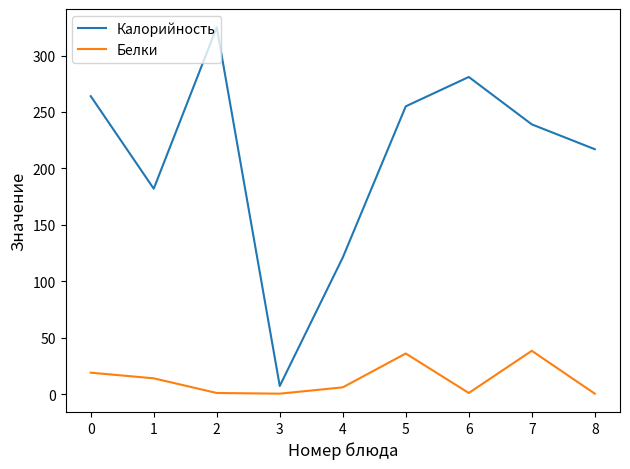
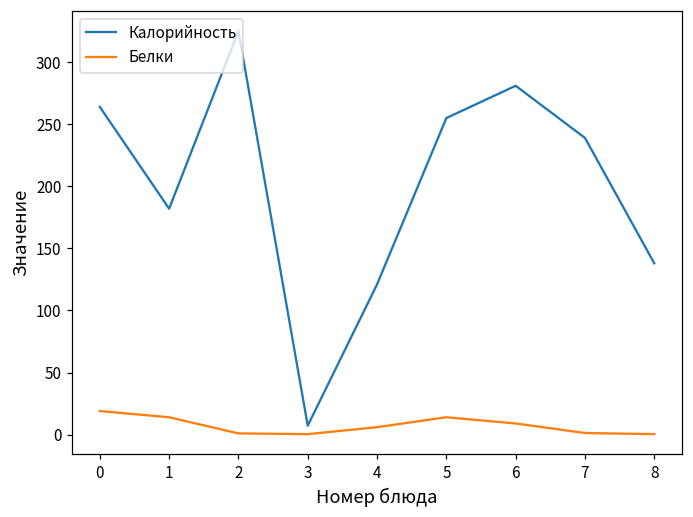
Белки, 5: 36 -> 14
Белки, 6: 1 -> 9
Белки, 7: 38 -> 1
Калорийность, 8: 217 -> 138
